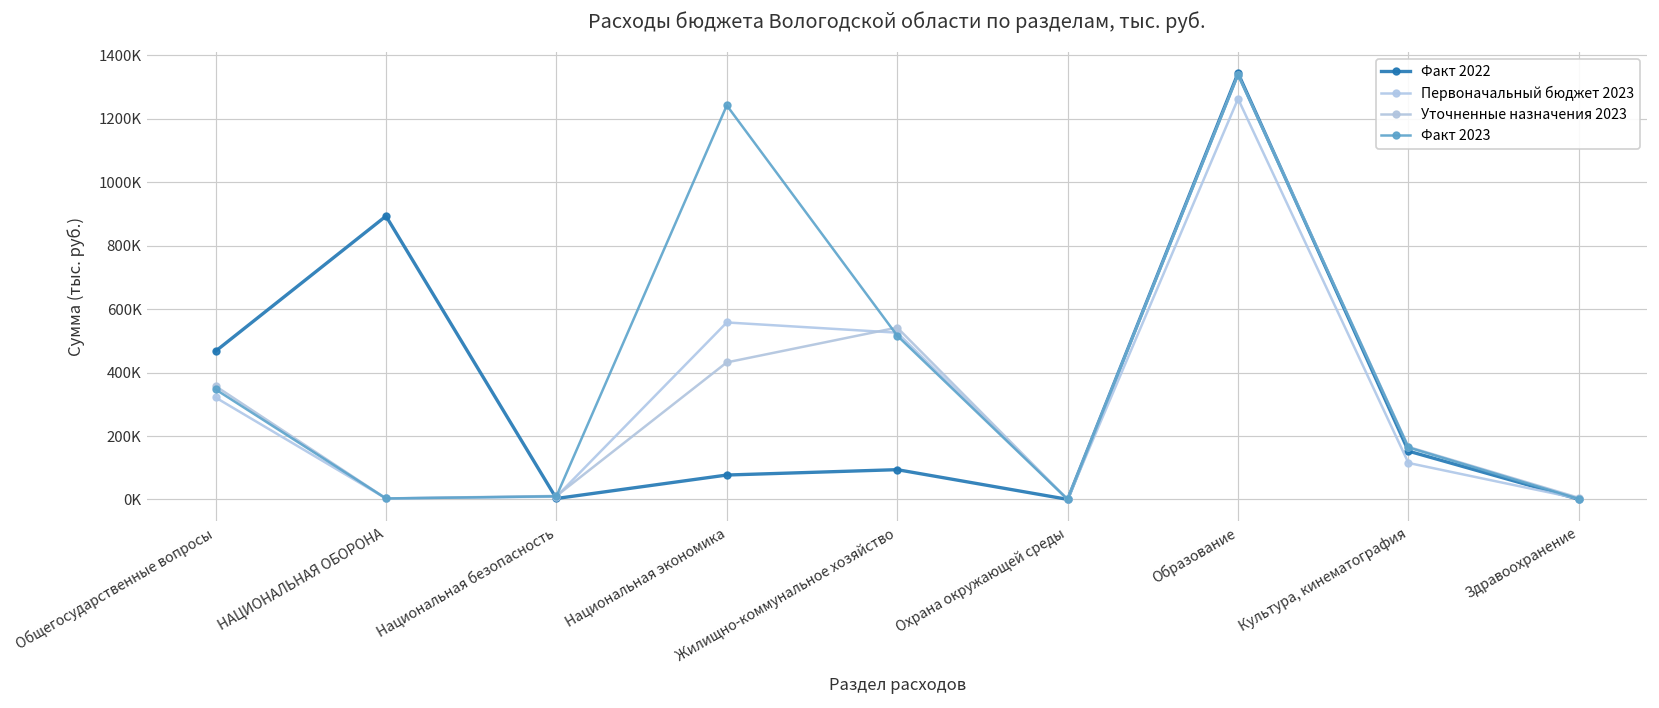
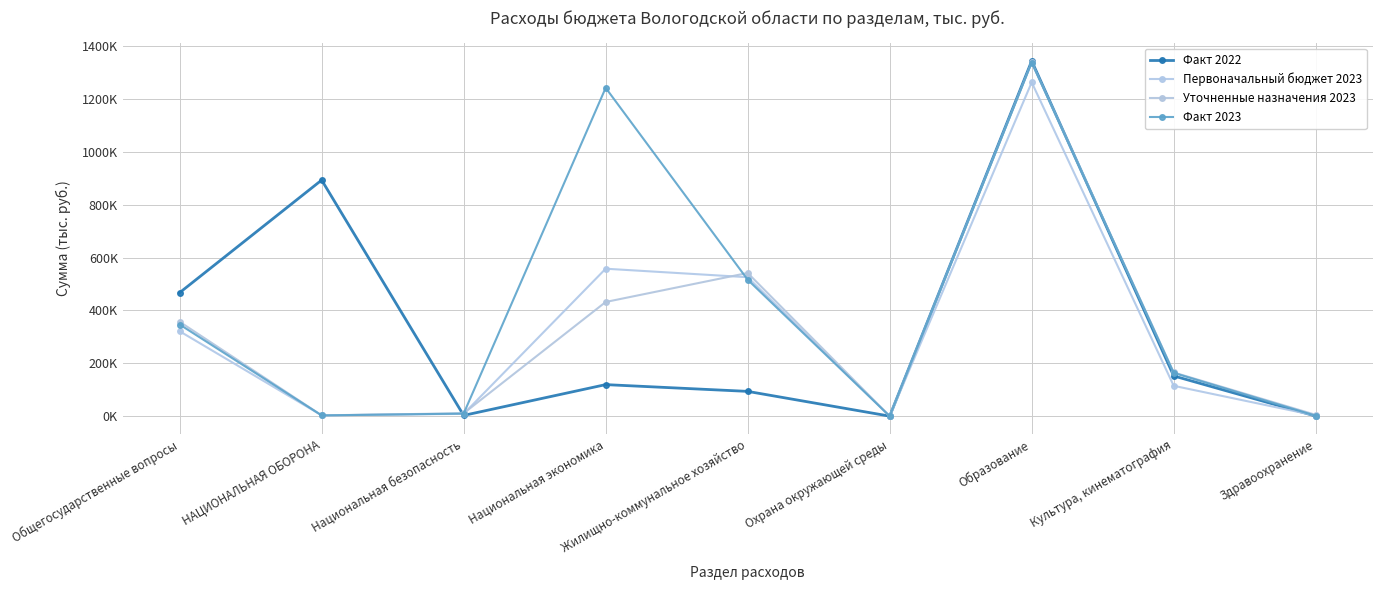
Факт 2022, Национальная экономика: 80000 -> 120000
